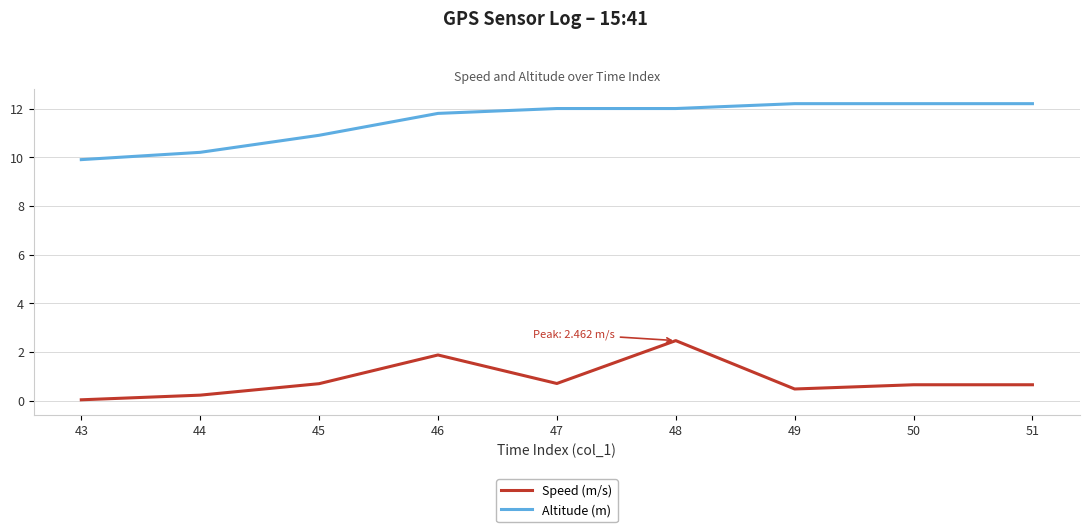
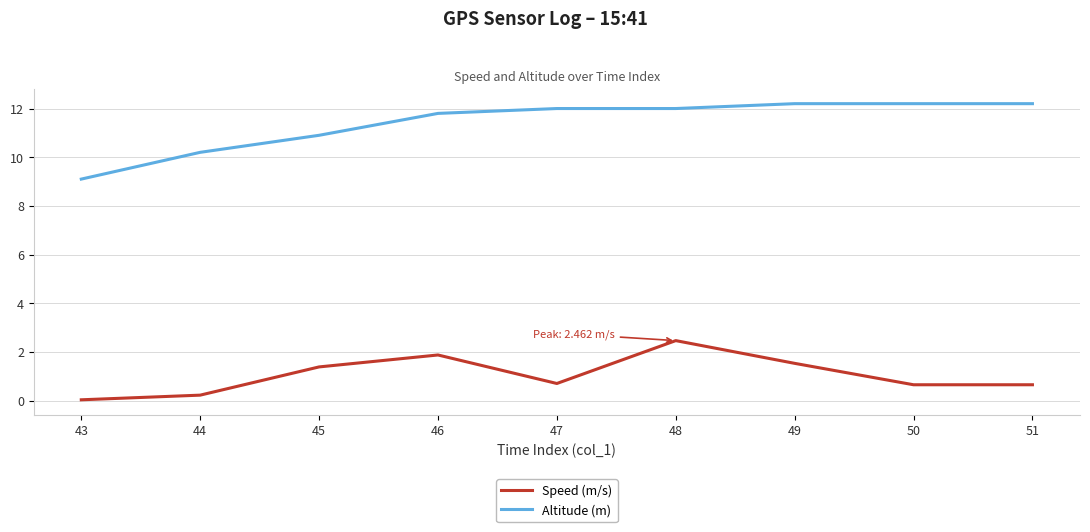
Altitude (m), 43: 9.9 -> 9.1
Speed (m/s), 45: 0.7 -> 1.4
Speed (m/s), 49: 0.5 -> 1.5
